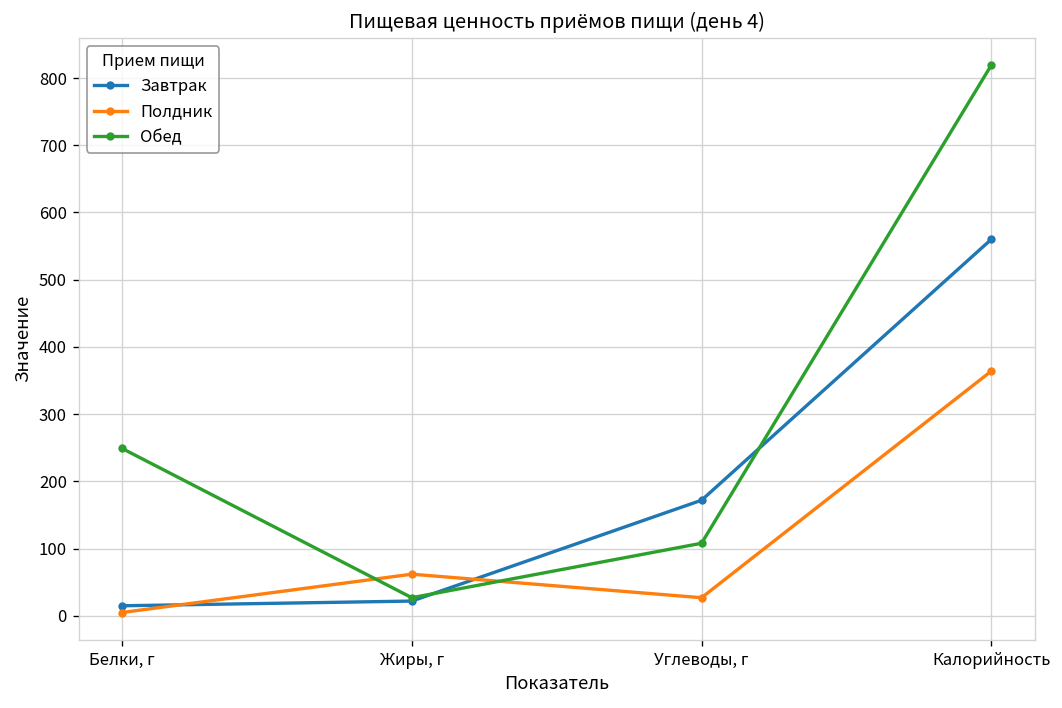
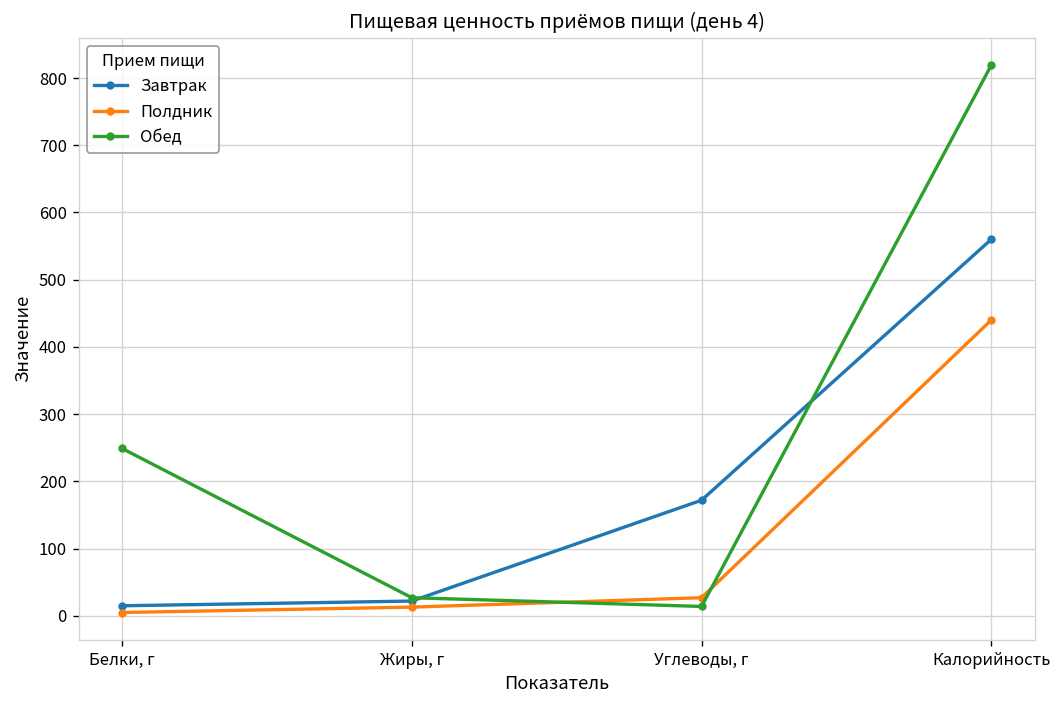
Полдник, Жиры, г: 60 -> 10
Обед, Углеводы, г: 110 -> 10
Полдник, Калорийность: 360 -> 440
